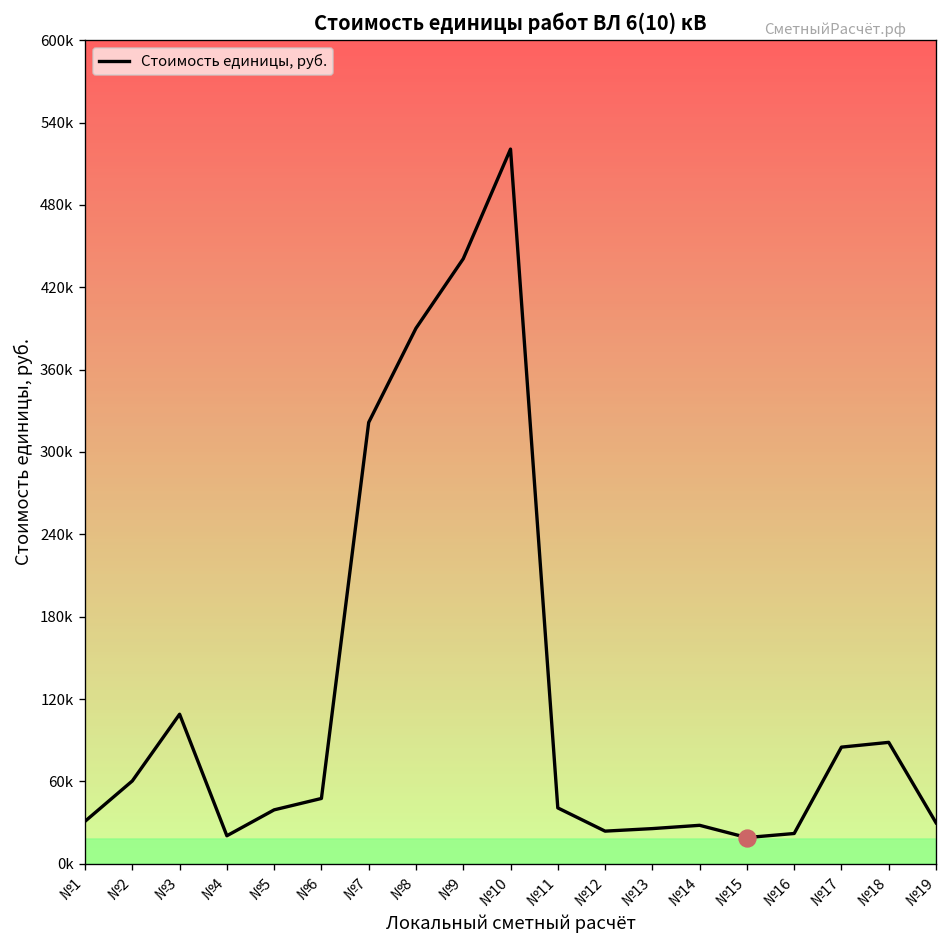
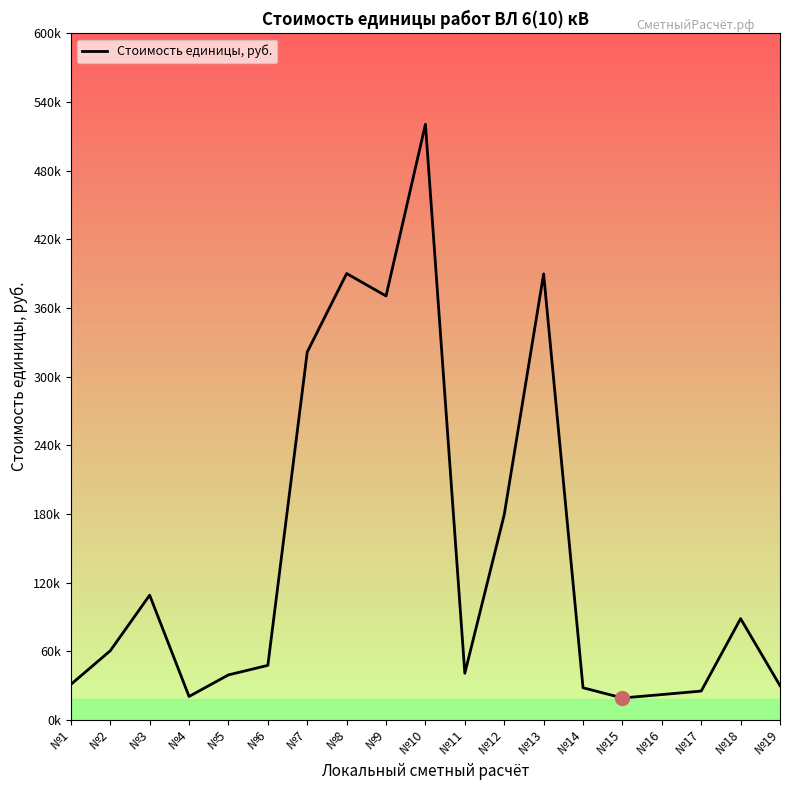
Стоимость единицы, руб., №9: 441000 -> 371000
Стоимость единицы, руб., №12: 24000 -> 179000
Стоимость единицы, руб., №13: 26000 -> 390000
Стоимость единицы, руб., №17: 85000 -> 25000
